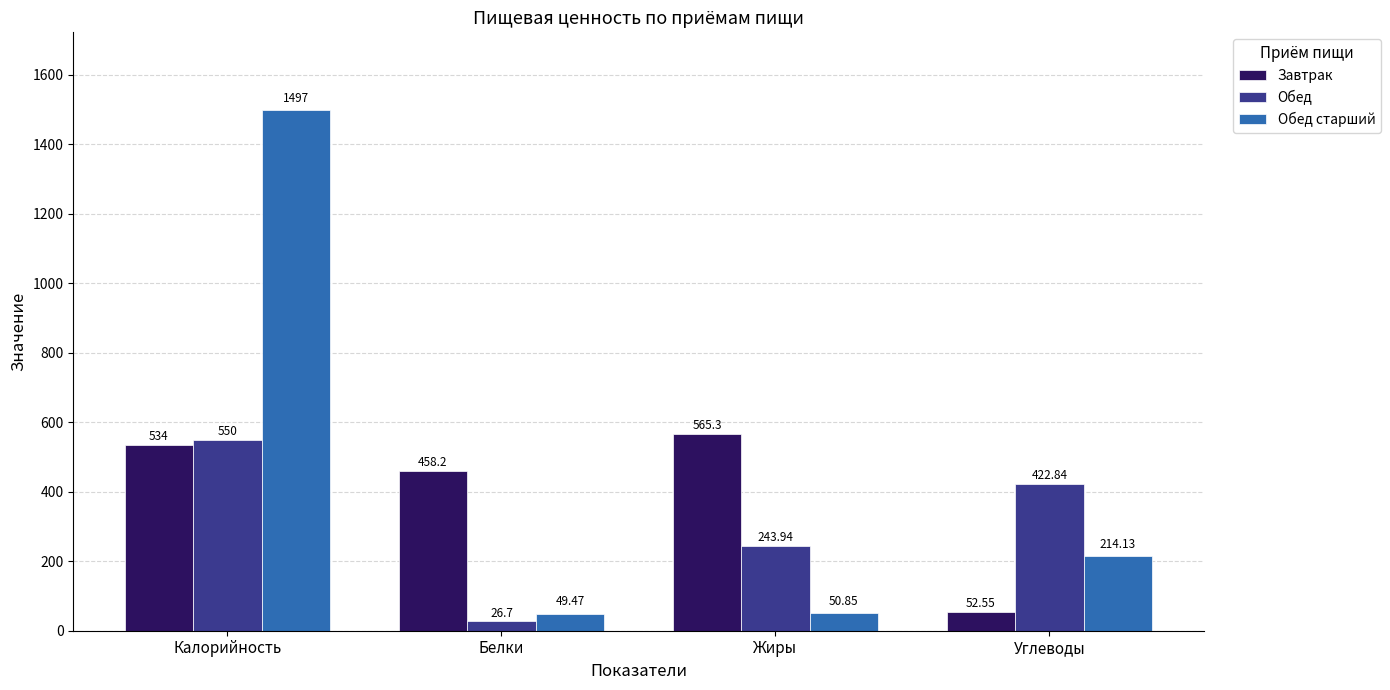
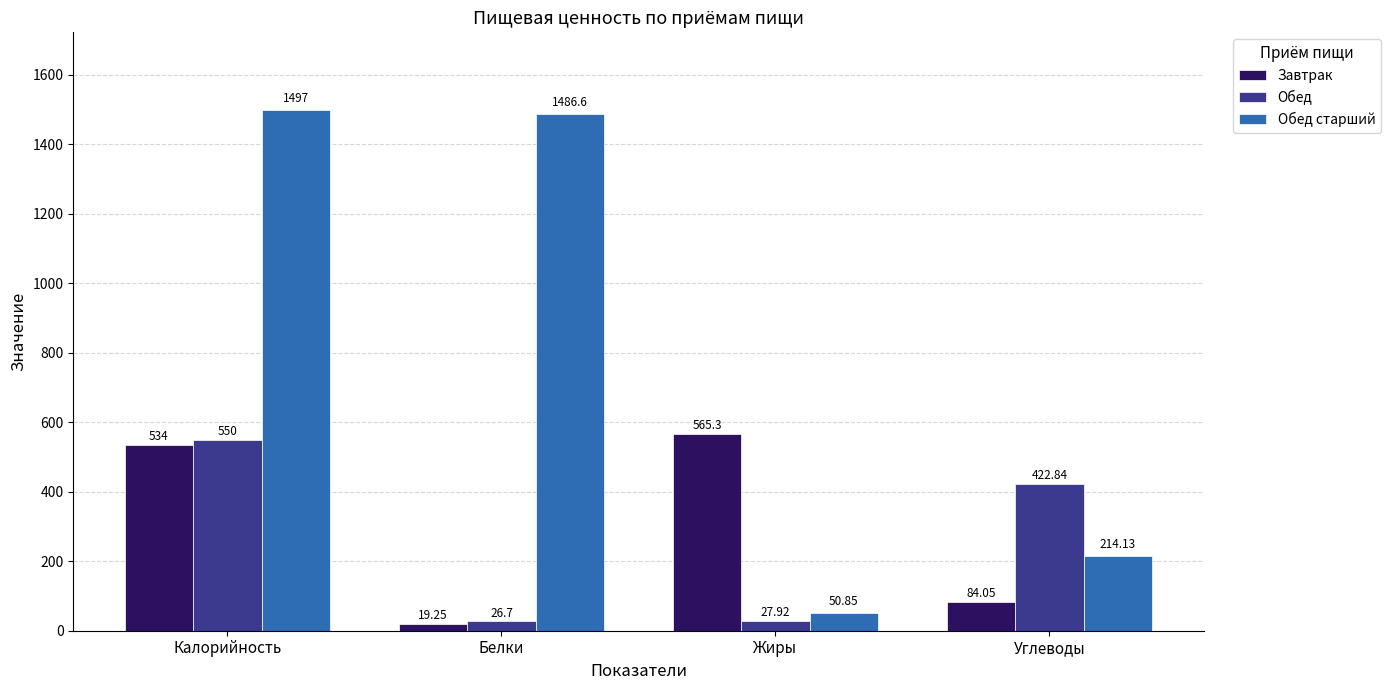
Завтрак, Белки: 458.2 -> 19.25
Обед старший, Белки: 49.47 -> 1486.6
Обед, Жиры: 243.94 -> 27.92
Завтрак, Углеводы: 52.55 -> 84.05
